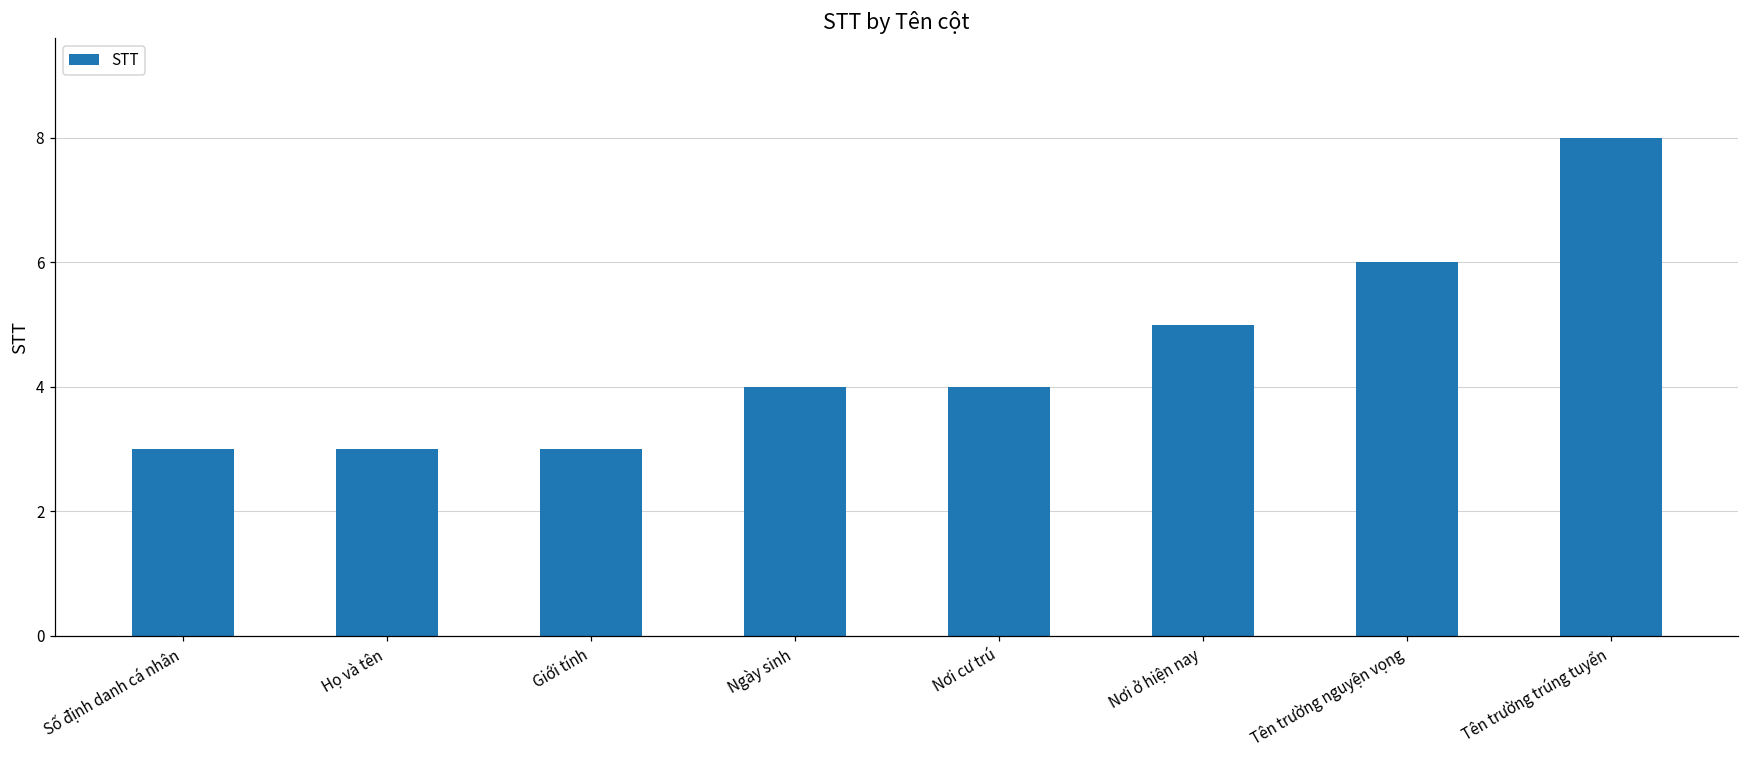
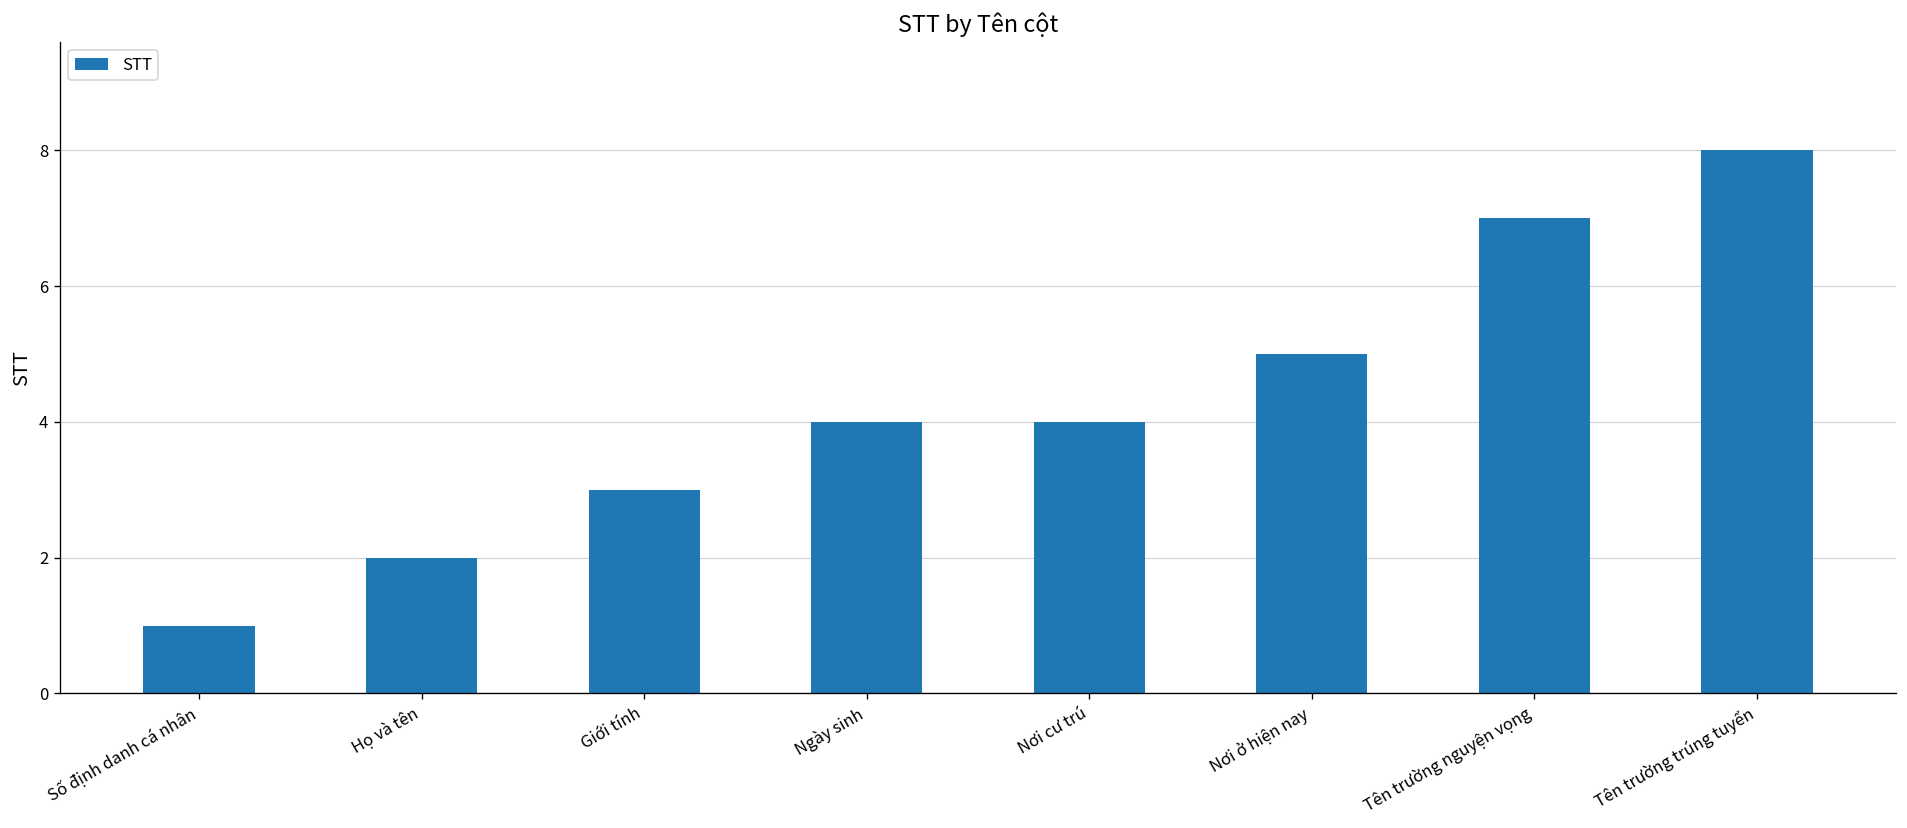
Số định danh cá nhân: 3 -> 1
Họ và tên: 3 -> 2
Tên trường nguyện vọng: 6 -> 7
